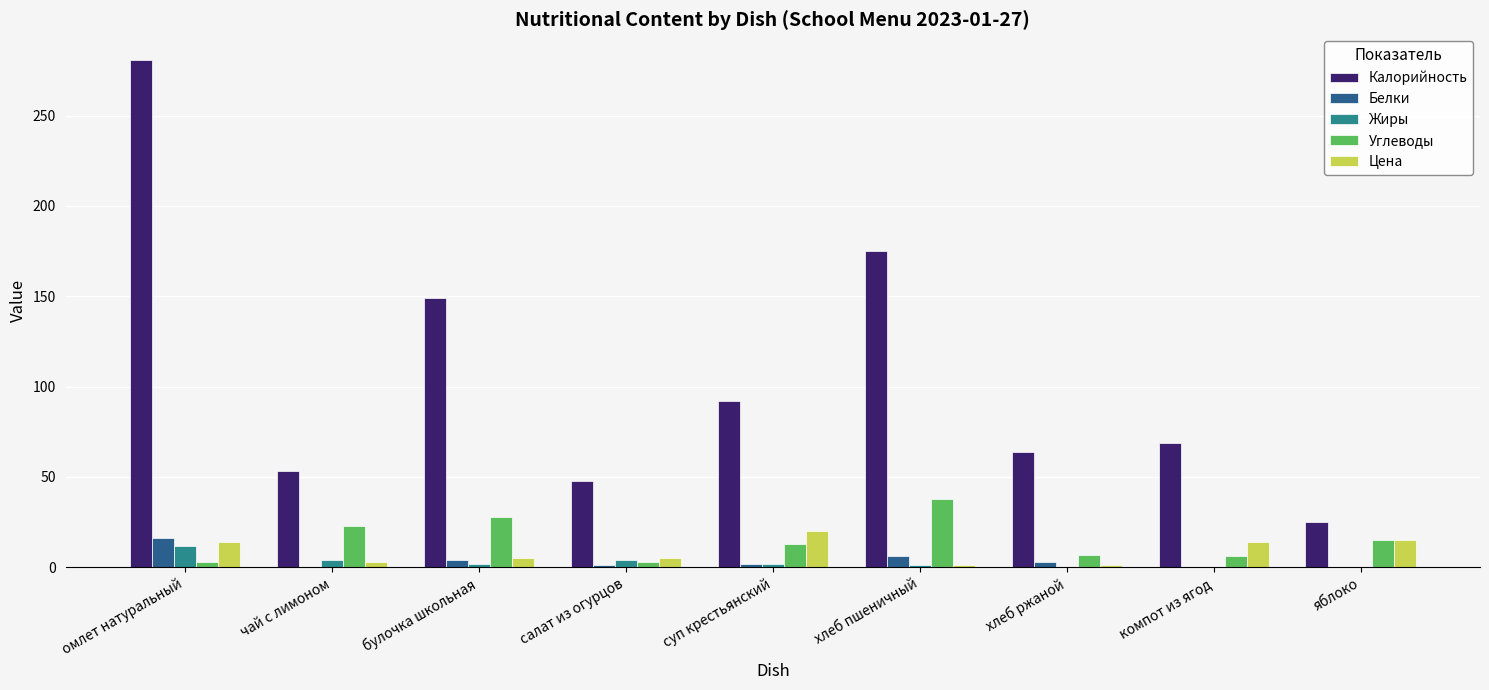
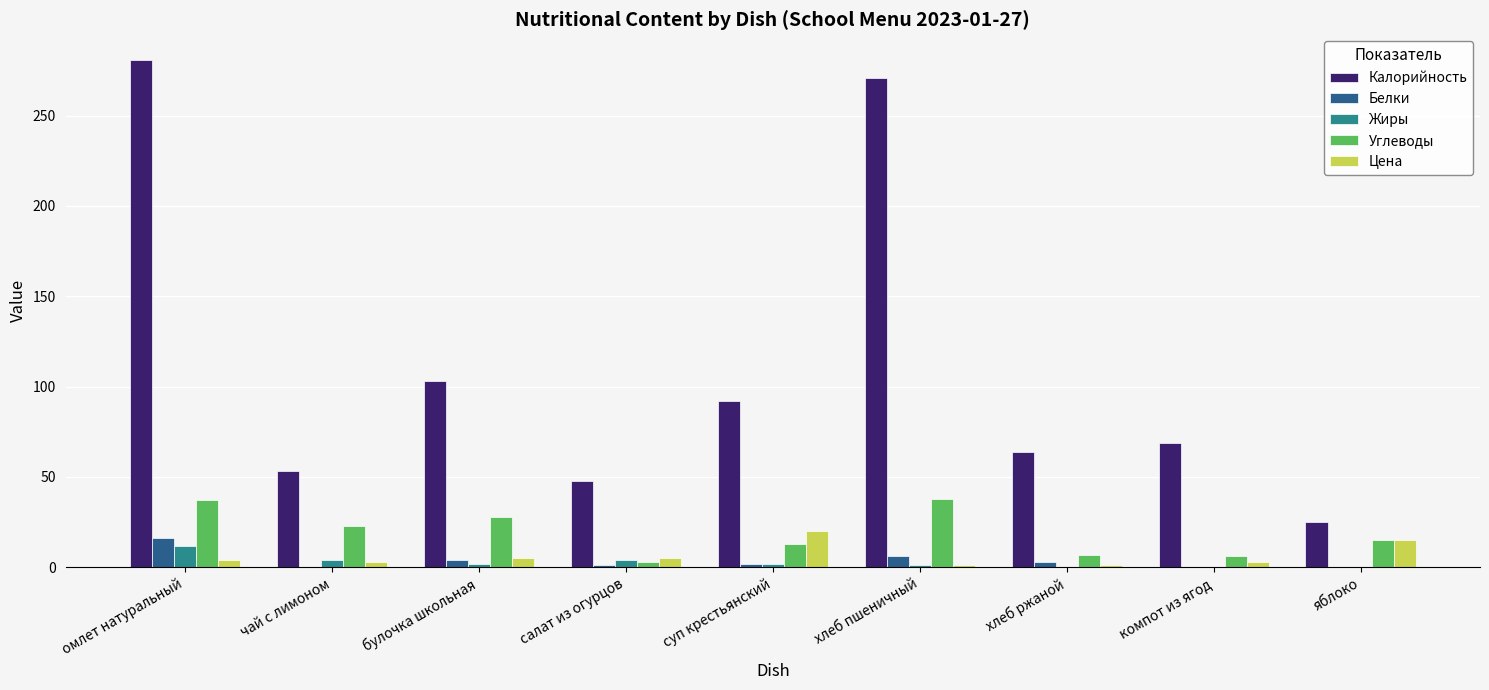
Углеводы, омлет натуральный: 3 -> 37
Цена, омлет натуральный: 14 -> 4
Калорийность, булочка школьная: 149 -> 103
Калорийность, хлеб пшеничный: 175 -> 271
Цена, компот из ягод: 14 -> 3
